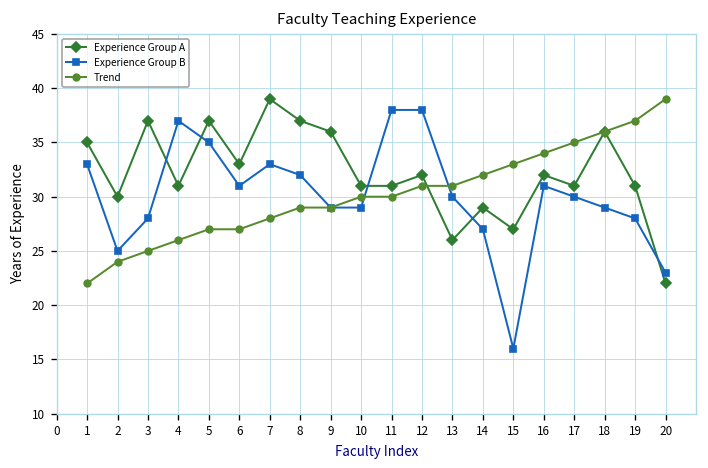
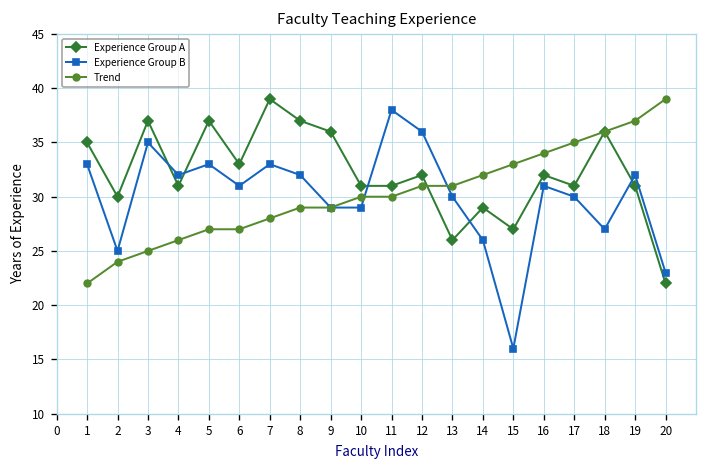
Experience Group B, 3: 28 -> 35
Experience Group B, 4: 37 -> 32
Experience Group B, 5: 35 -> 33
Experience Group B, 12: 38 -> 36
Experience Group B, 14: 27 -> 26
Experience Group B, 18: 29 -> 27
Experience Group B, 19: 28 -> 32
